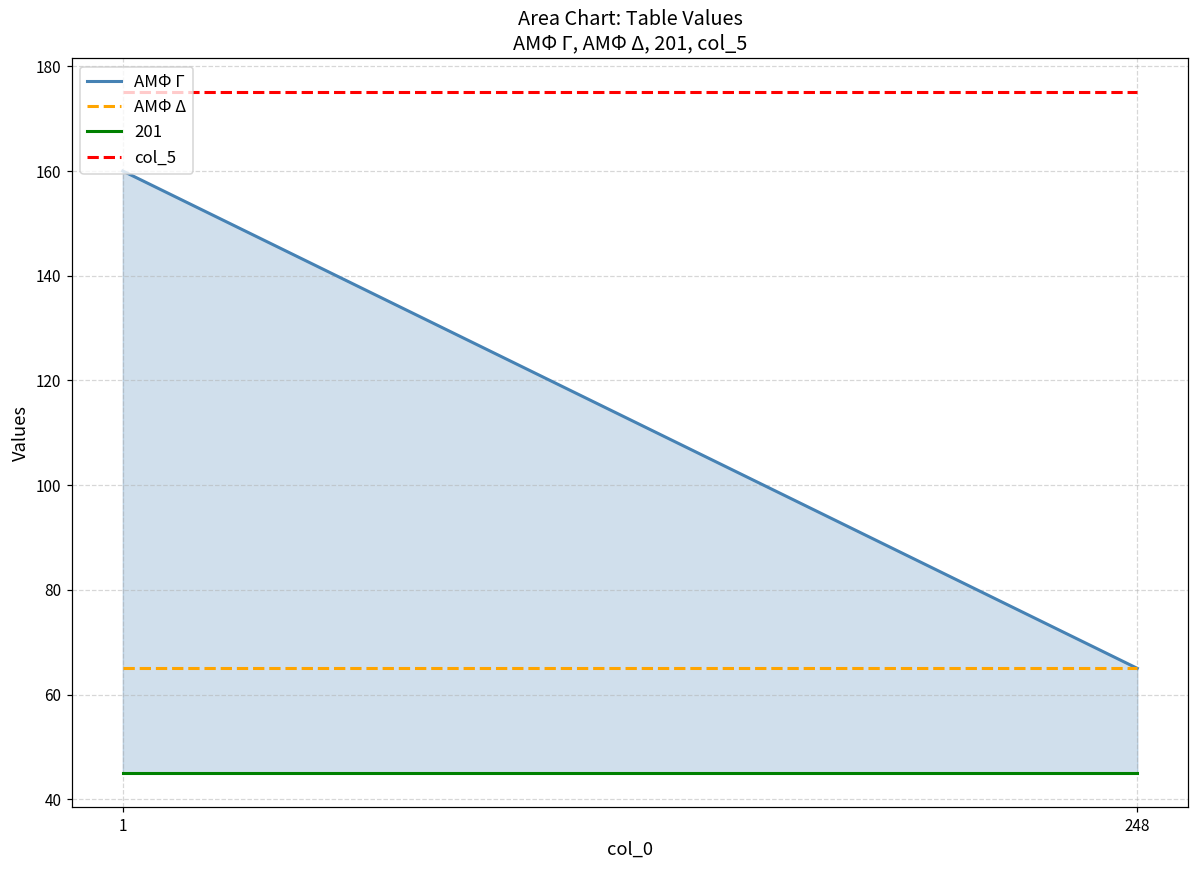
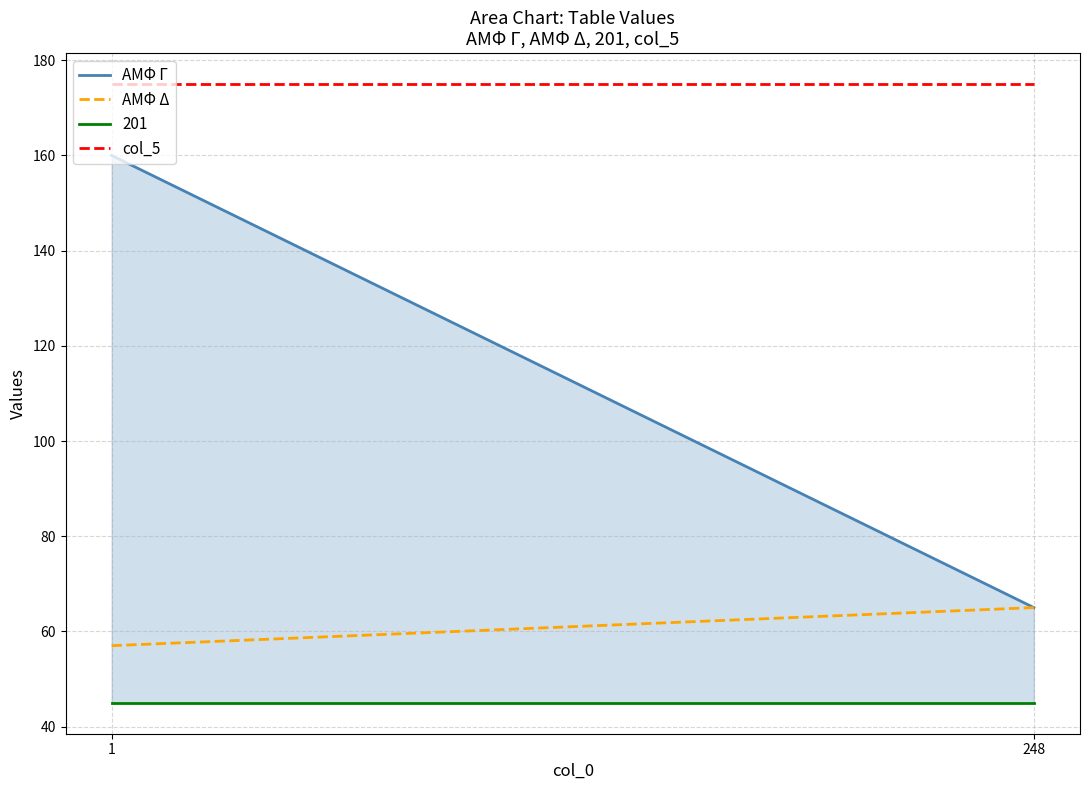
ΑΜΦ Δ, 1: 65 -> 57
